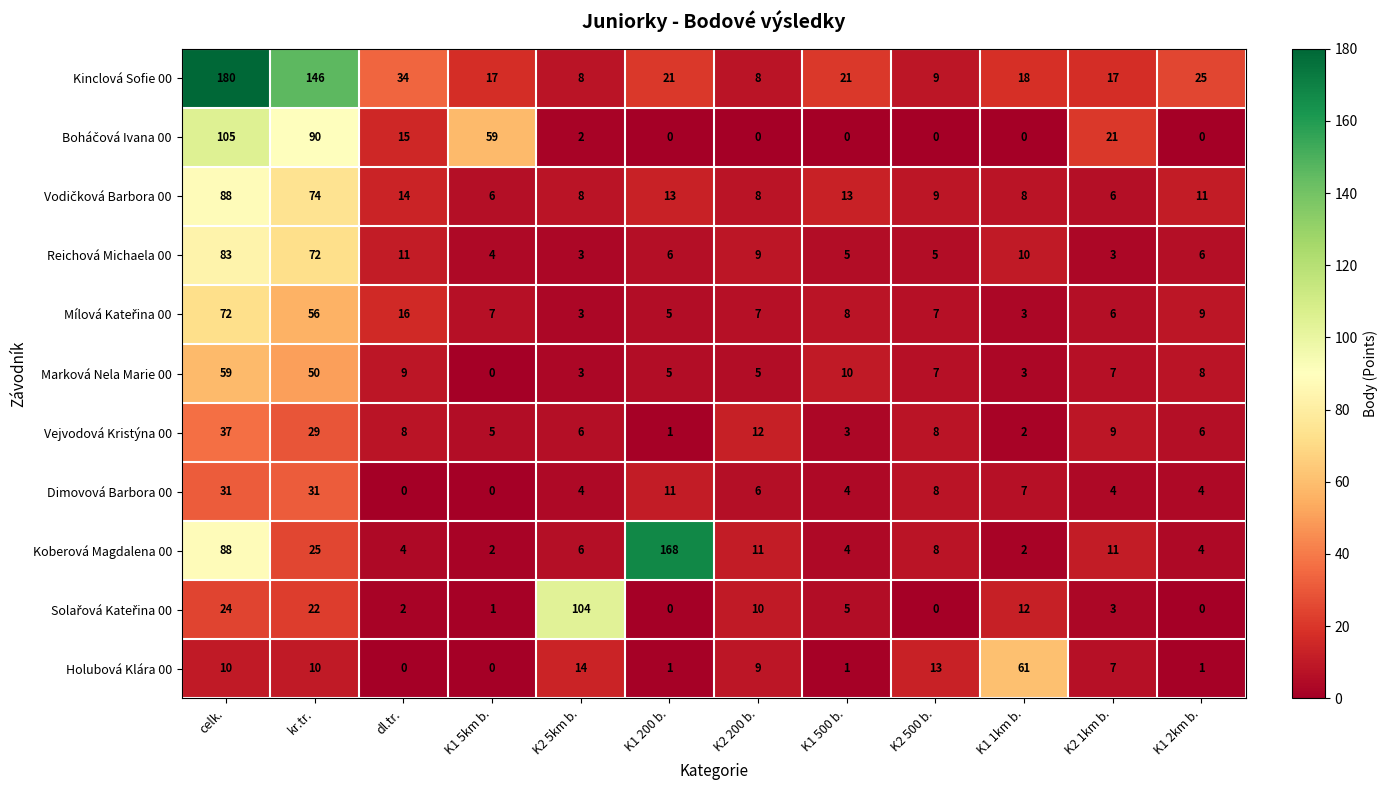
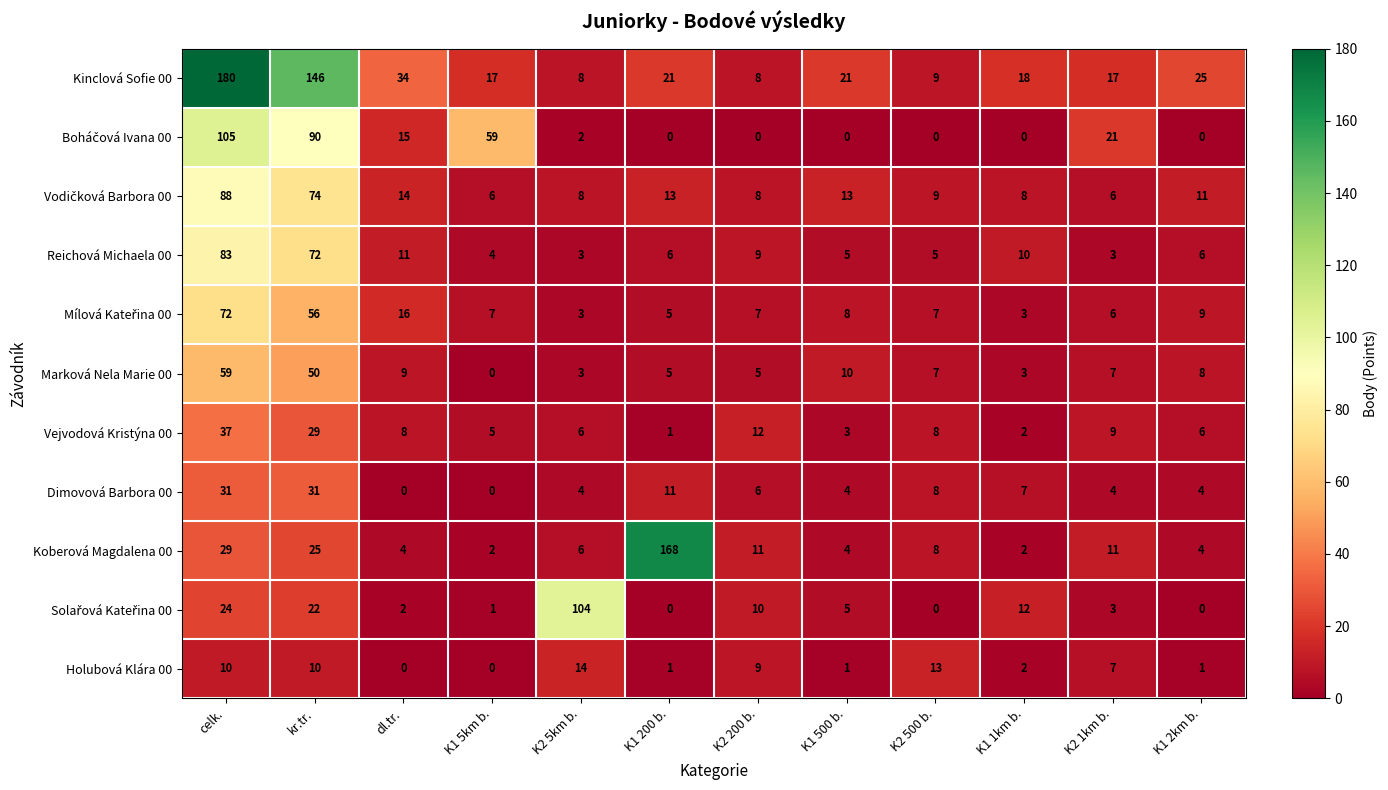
Koberová Magdalena 00, celk.: 88 -> 29
Holubová Klára 00, K1 1km b.: 61 -> 2
